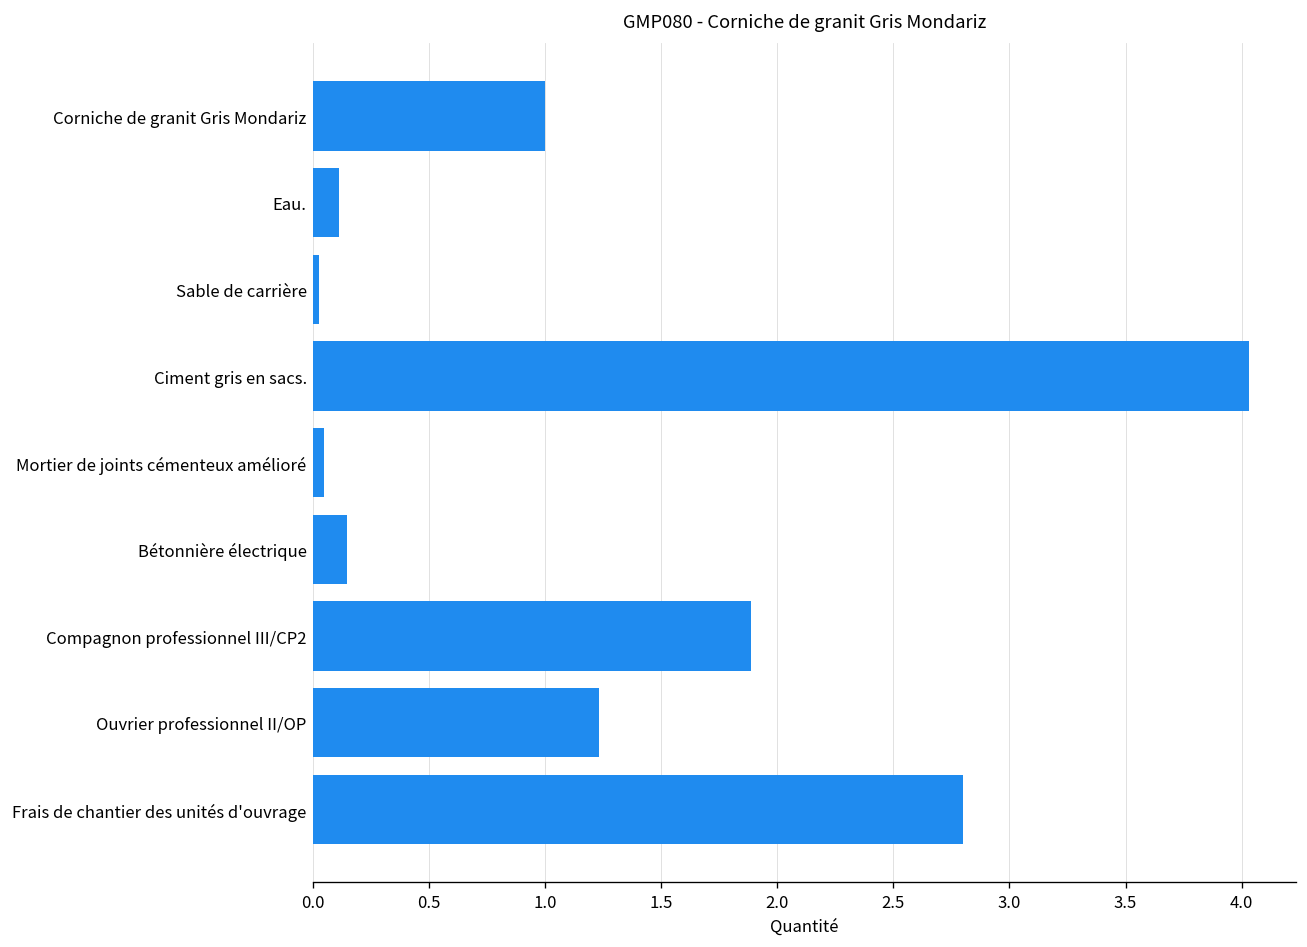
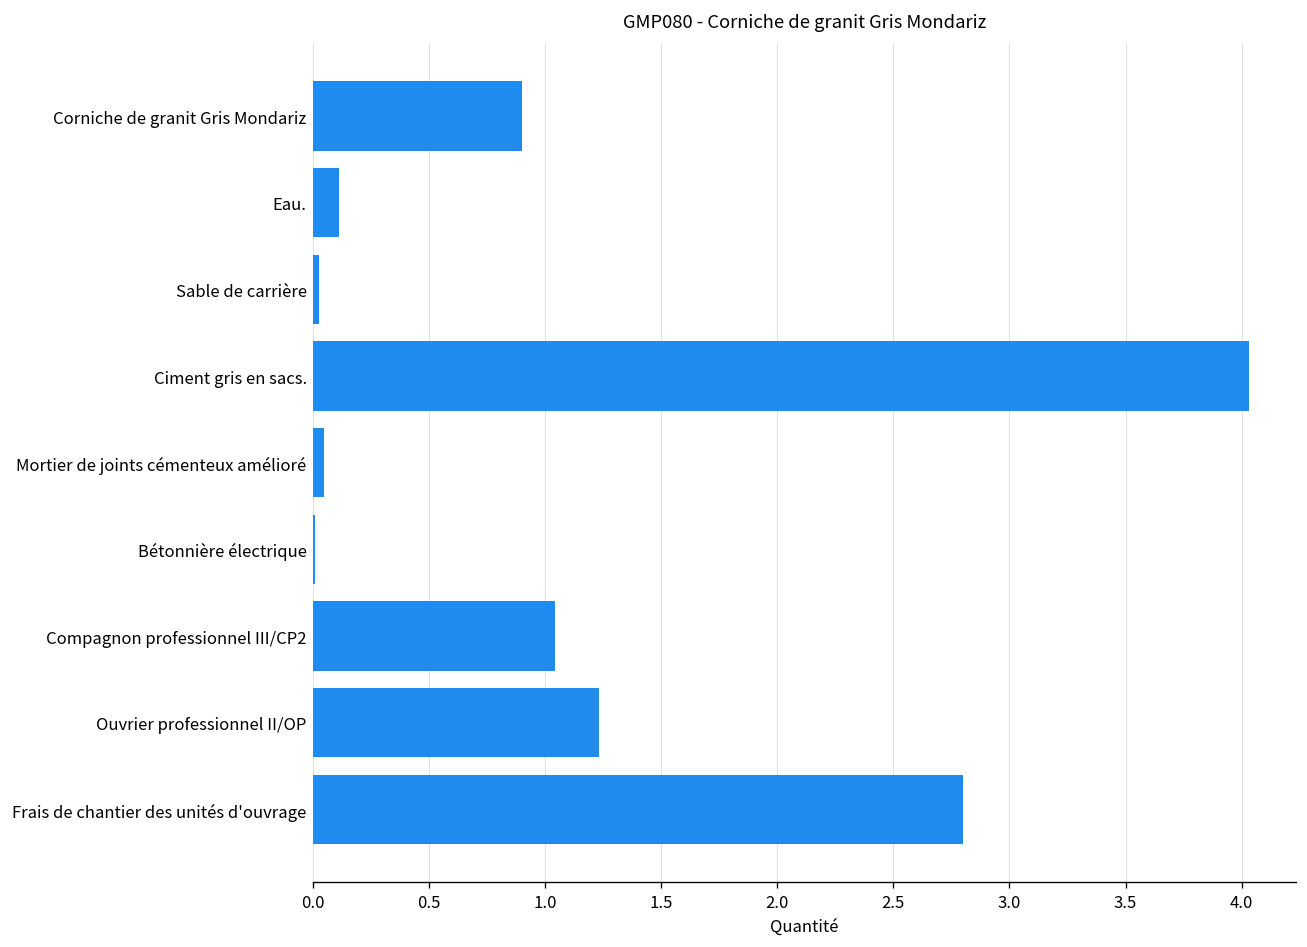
Corniche de granit Gris Mondariz: 1.0 -> 0.9
Bétonnière électrique: 0.15 -> 0.01
Compagnon professionnel III/CP2: 1.89 -> 1.05
